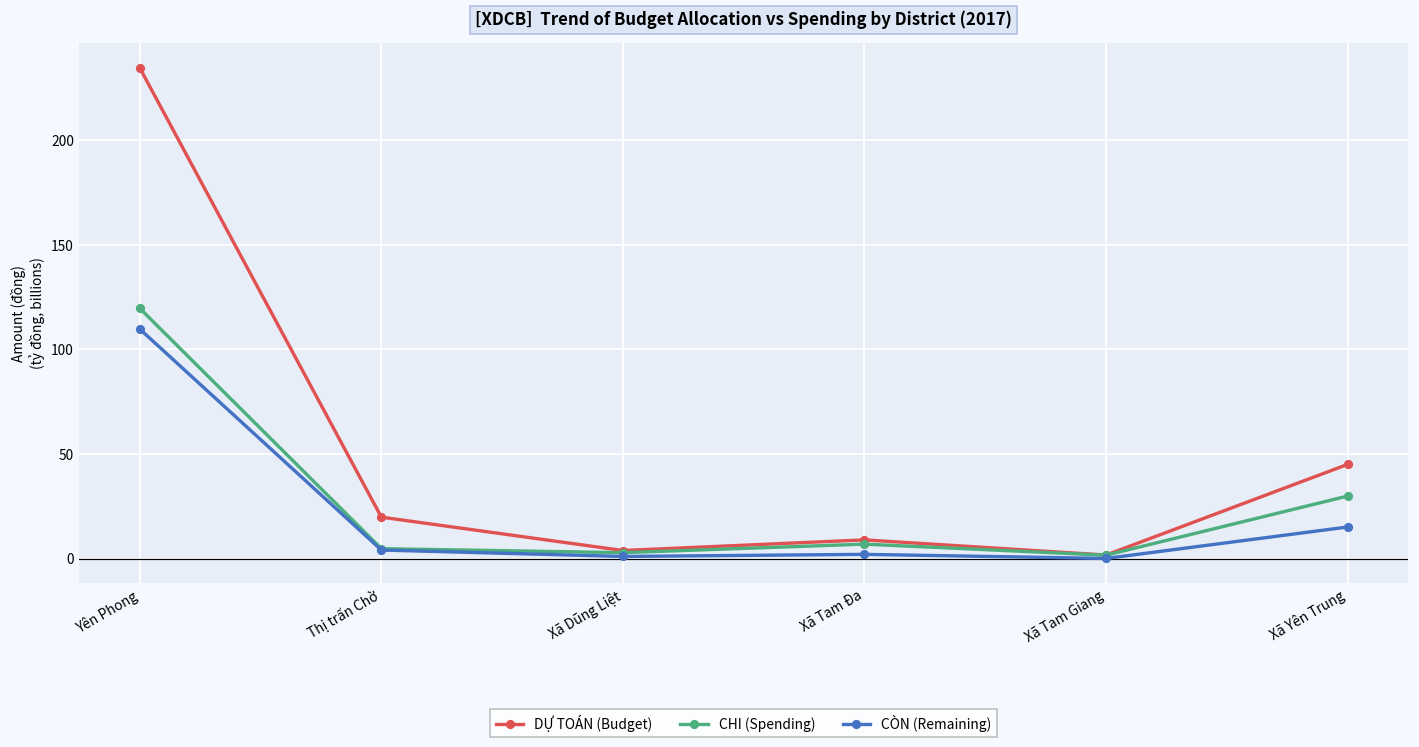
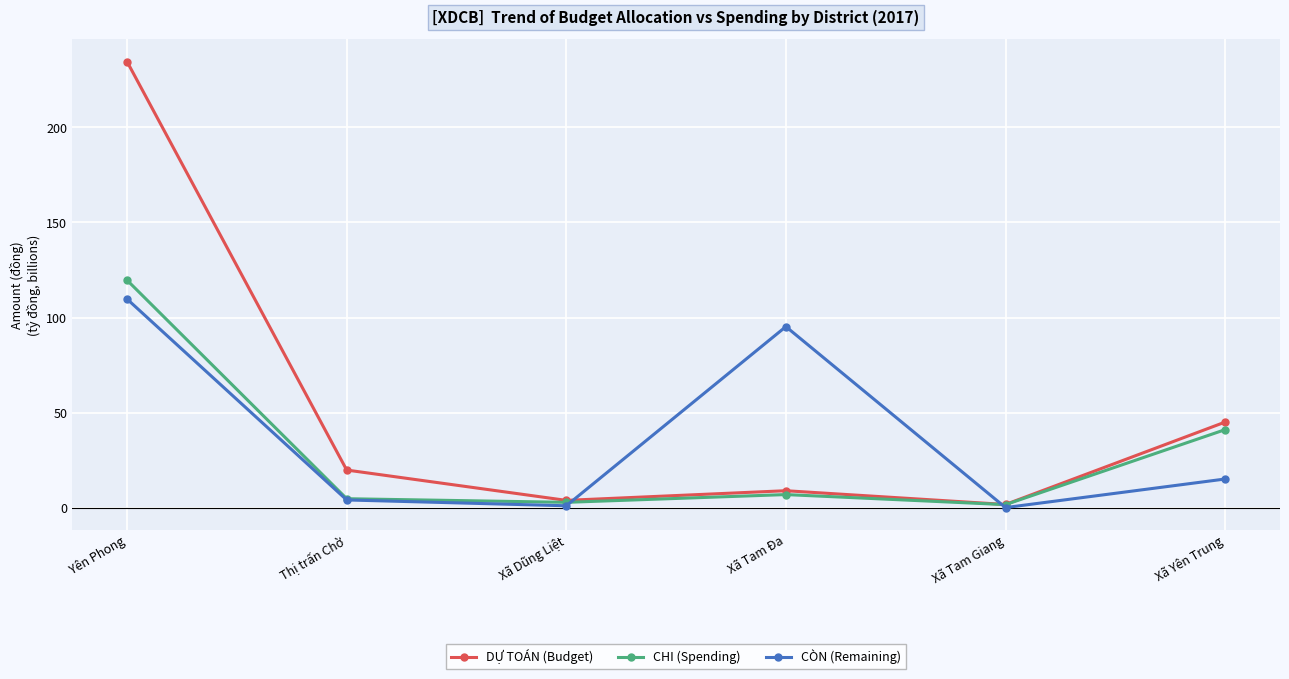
CÒN (Remaining), Xã Tam Đa: 2 -> 95
CHI (Spending), Xã Yên Trung: 30 -> 41
